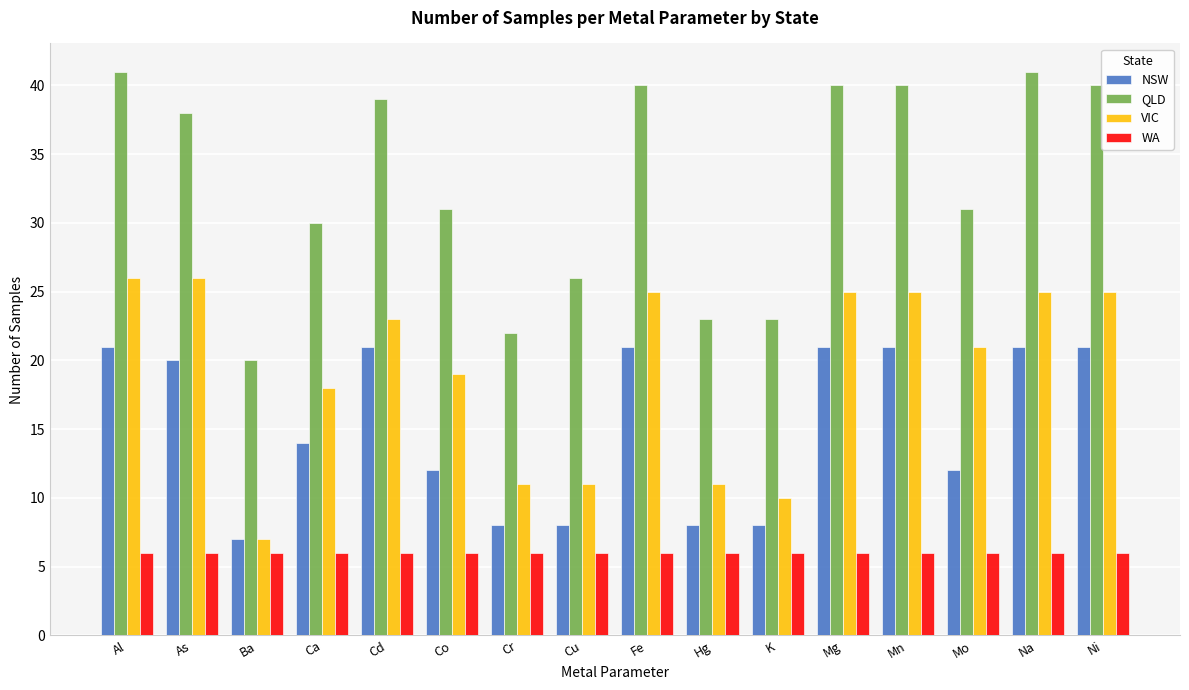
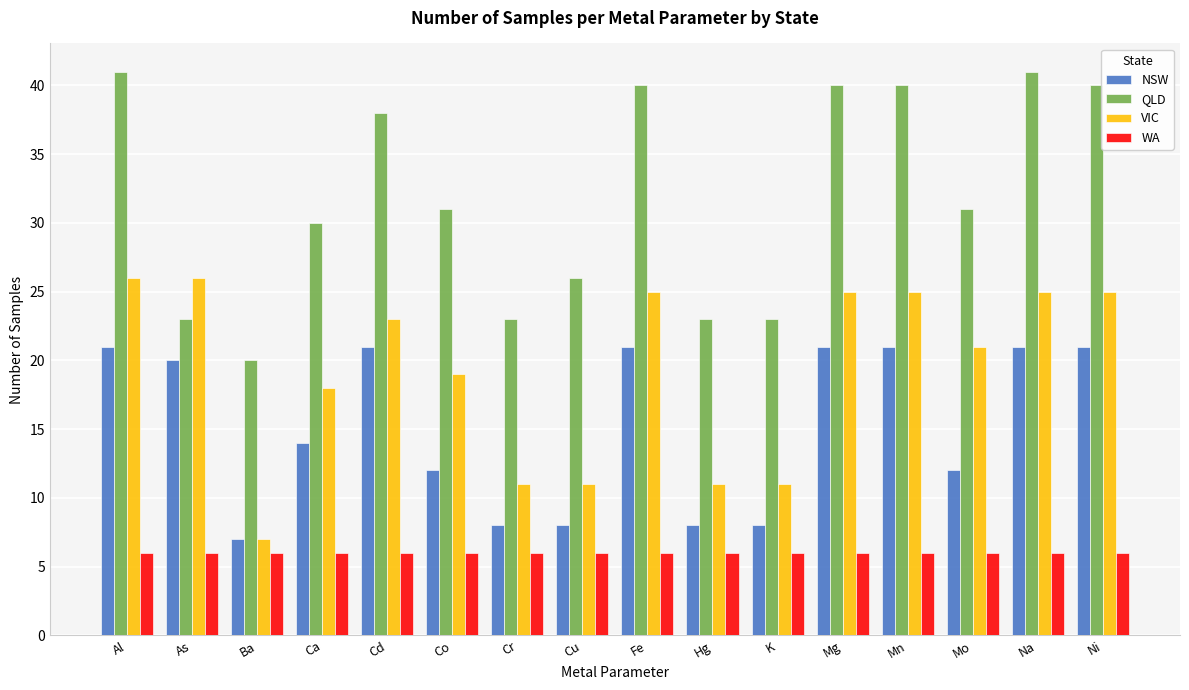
QLD, As: 38 -> 23
QLD, Cd: 39 -> 38
QLD, Cr: 22 -> 23
VIC, K: 10 -> 11
